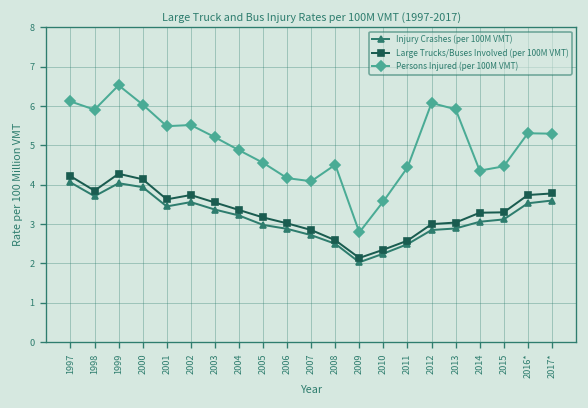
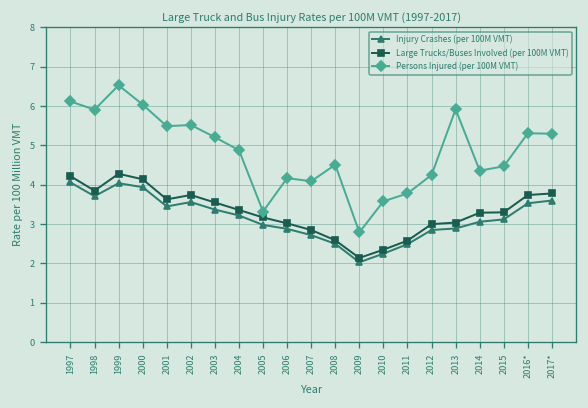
Persons Injured (per 100M VMT), 2005: 4.6 -> 3.3
Persons Injured (per 100M VMT), 2011: 4.4 -> 3.8
Persons Injured (per 100M VMT), 2012: 6.1 -> 4.3
